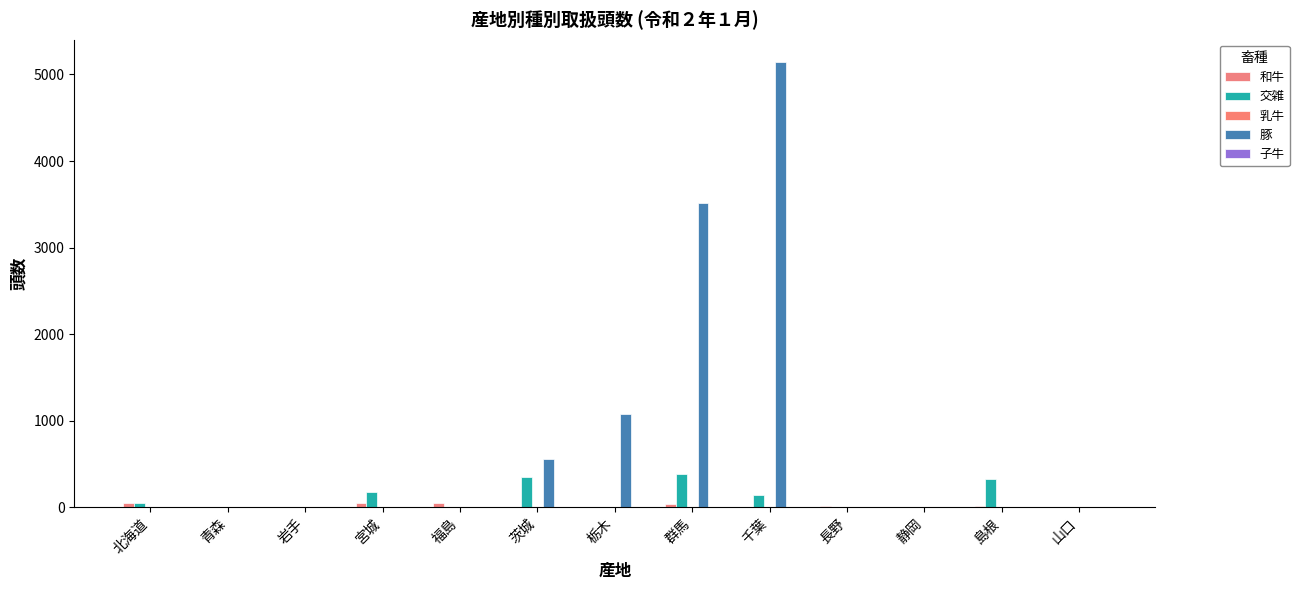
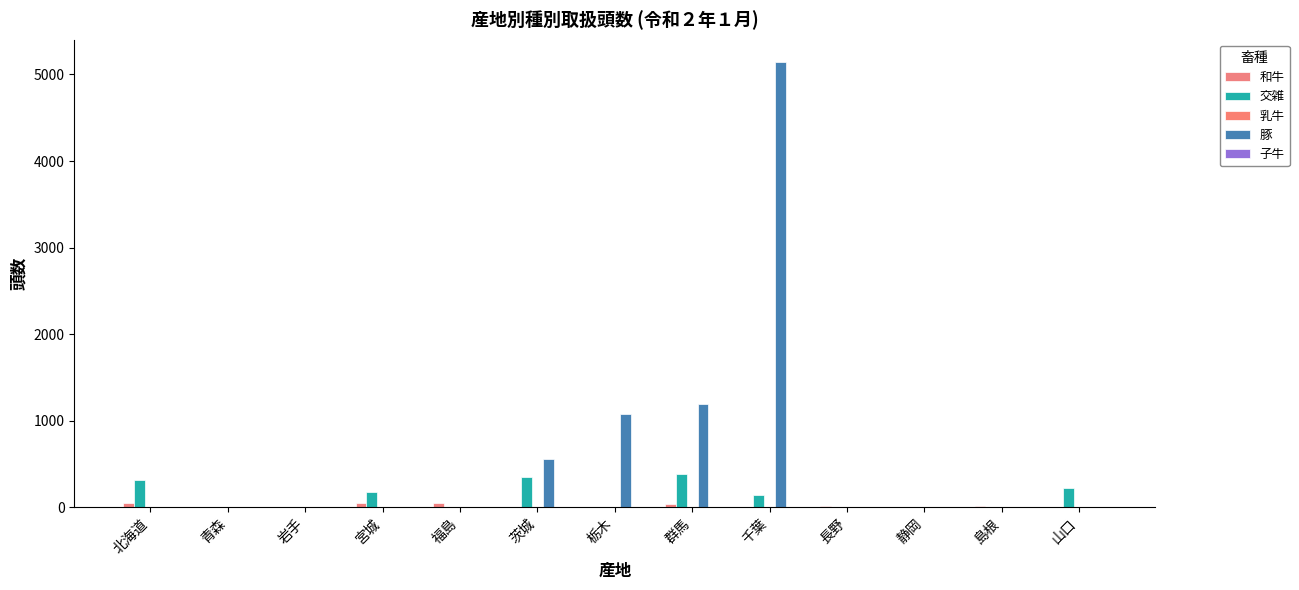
交雑, 北海道: 100 -> 300
豚, 群馬: 3500 -> 1200
交雑, 島根: 300 -> 0
交雑, 山口: 0 -> 200
